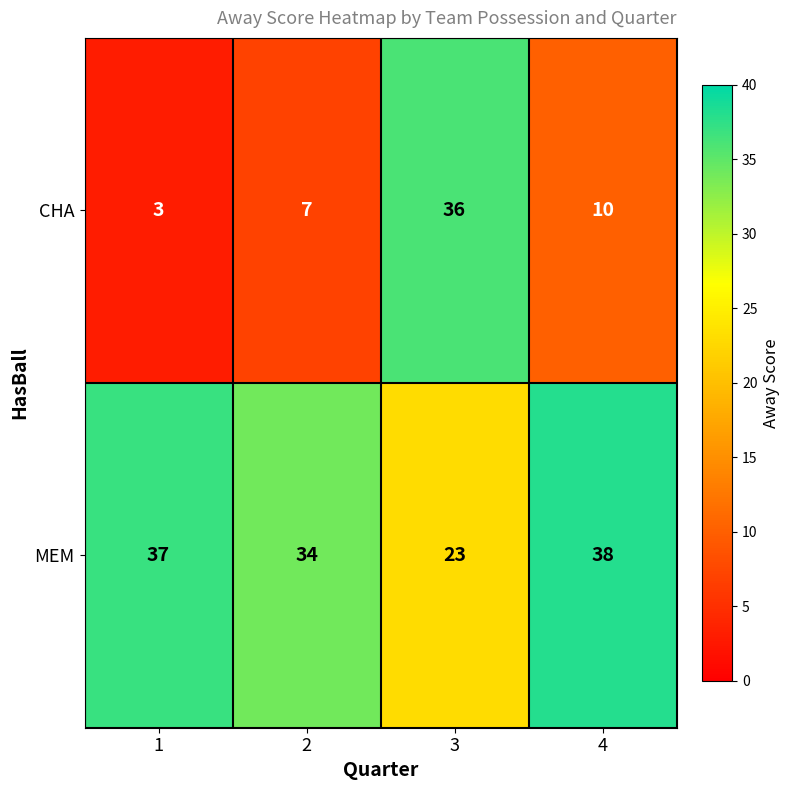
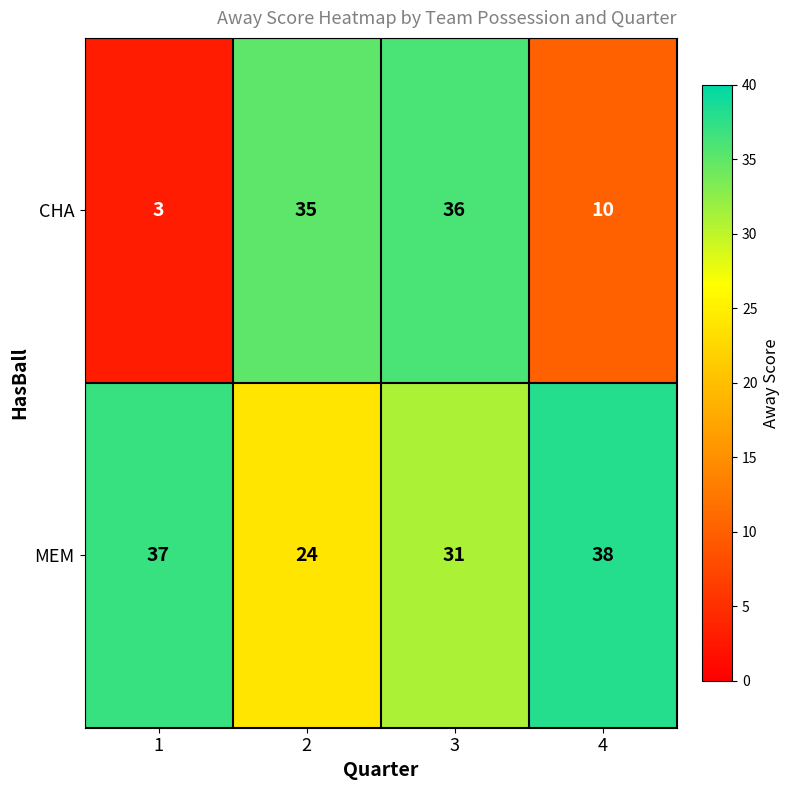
CHA, 2: 7 -> 35
MEM, 2: 34 -> 24
MEM, 3: 23 -> 31
